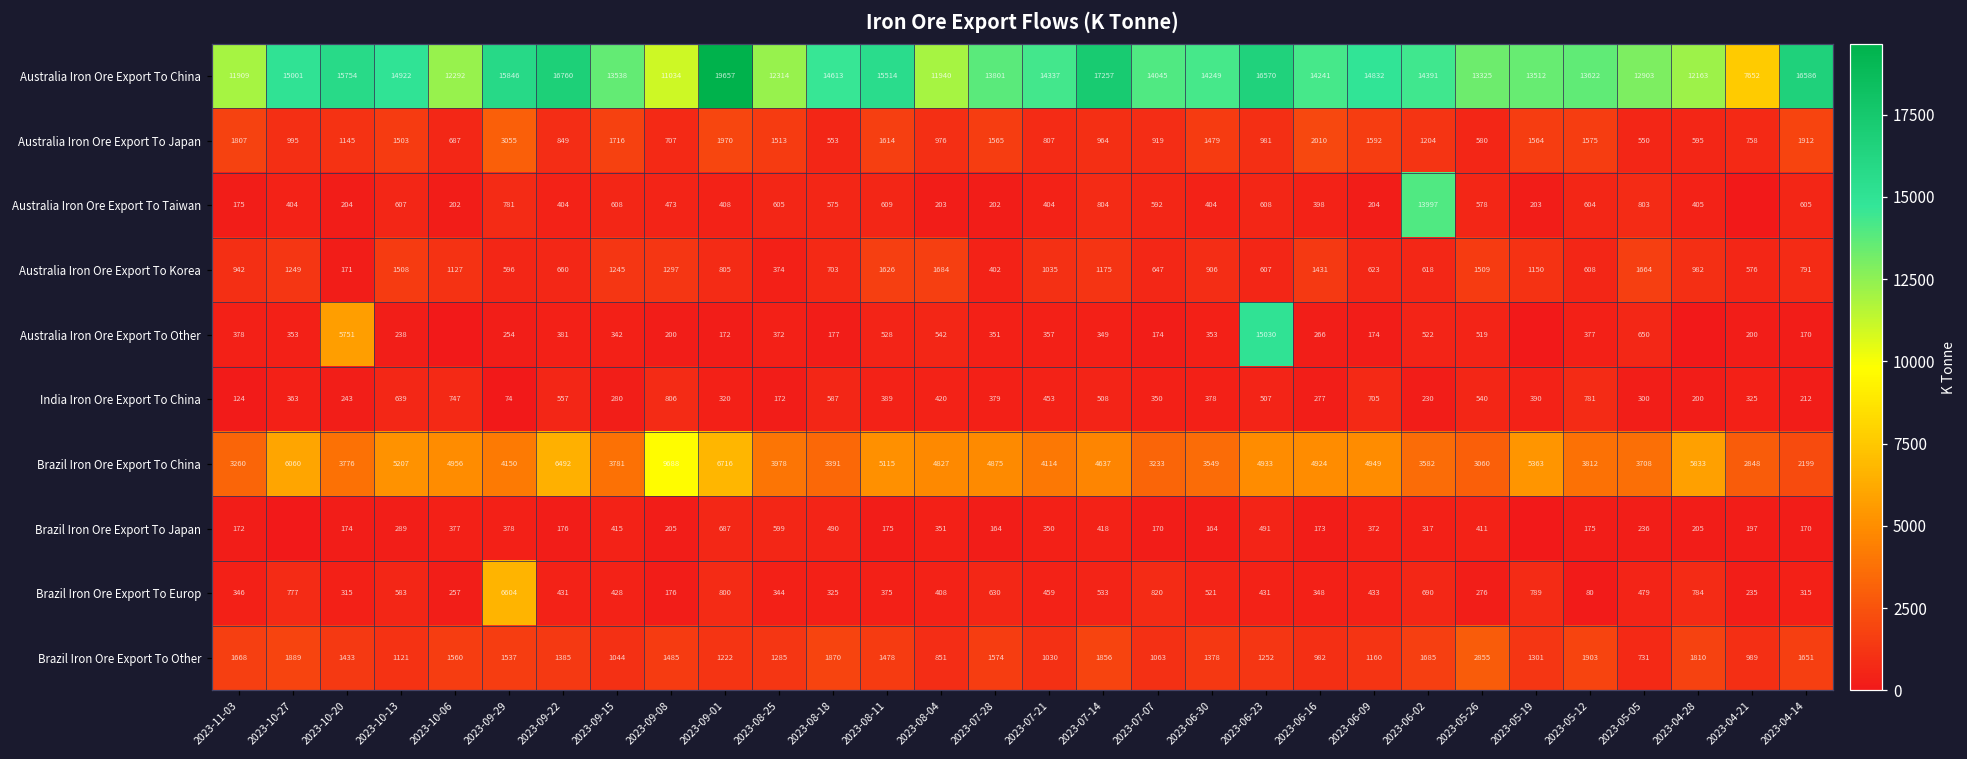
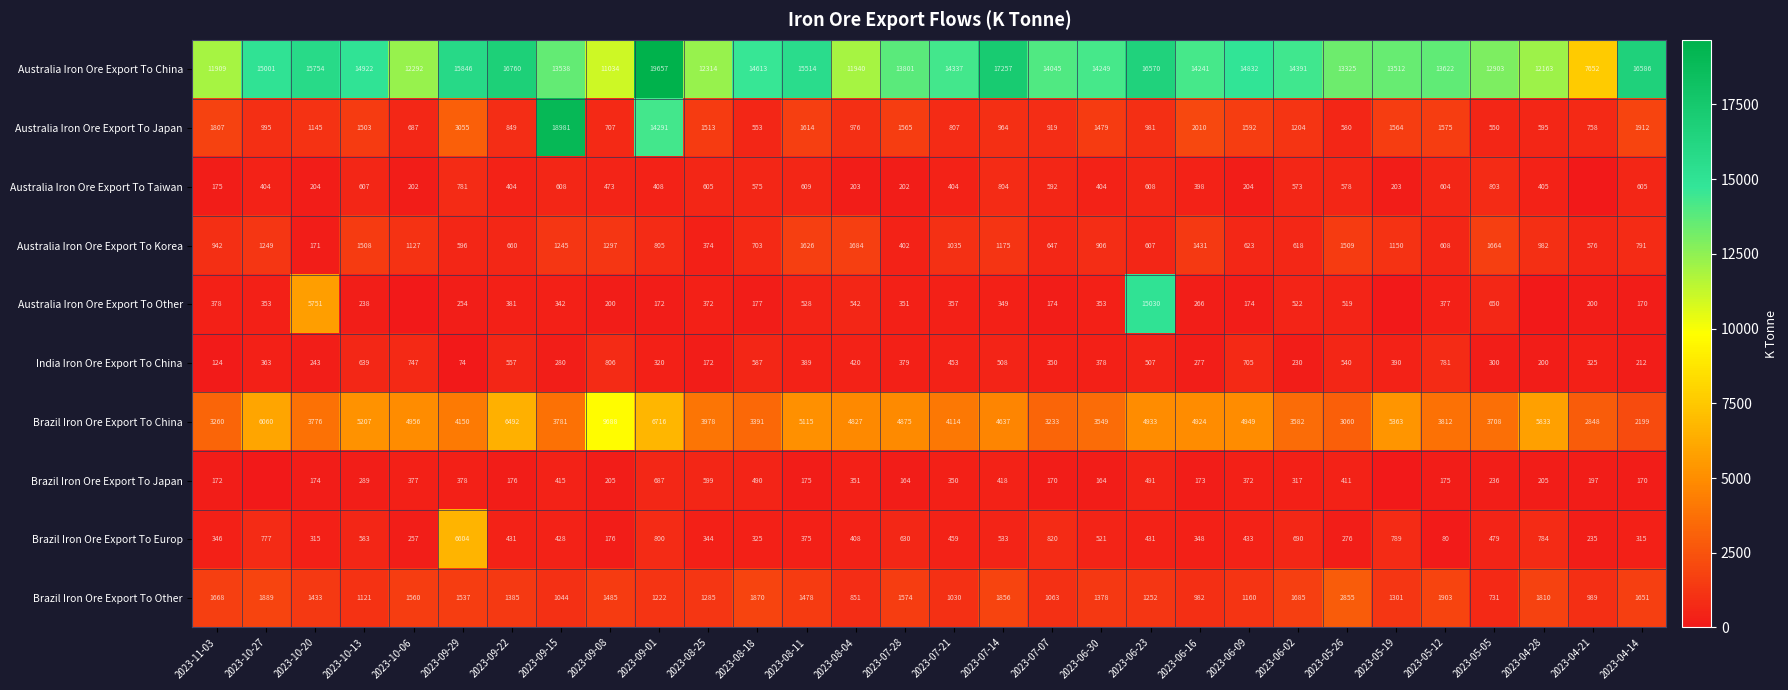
Australia Iron Ore Export To Japan, 2023-09-15: 1716 -> 18981
Australia Iron Ore Export To Japan, 2023-09-01: 1970 -> 14291
Australia Iron Ore Export To Taiwan, 2023-06-02: 13997 -> 573
